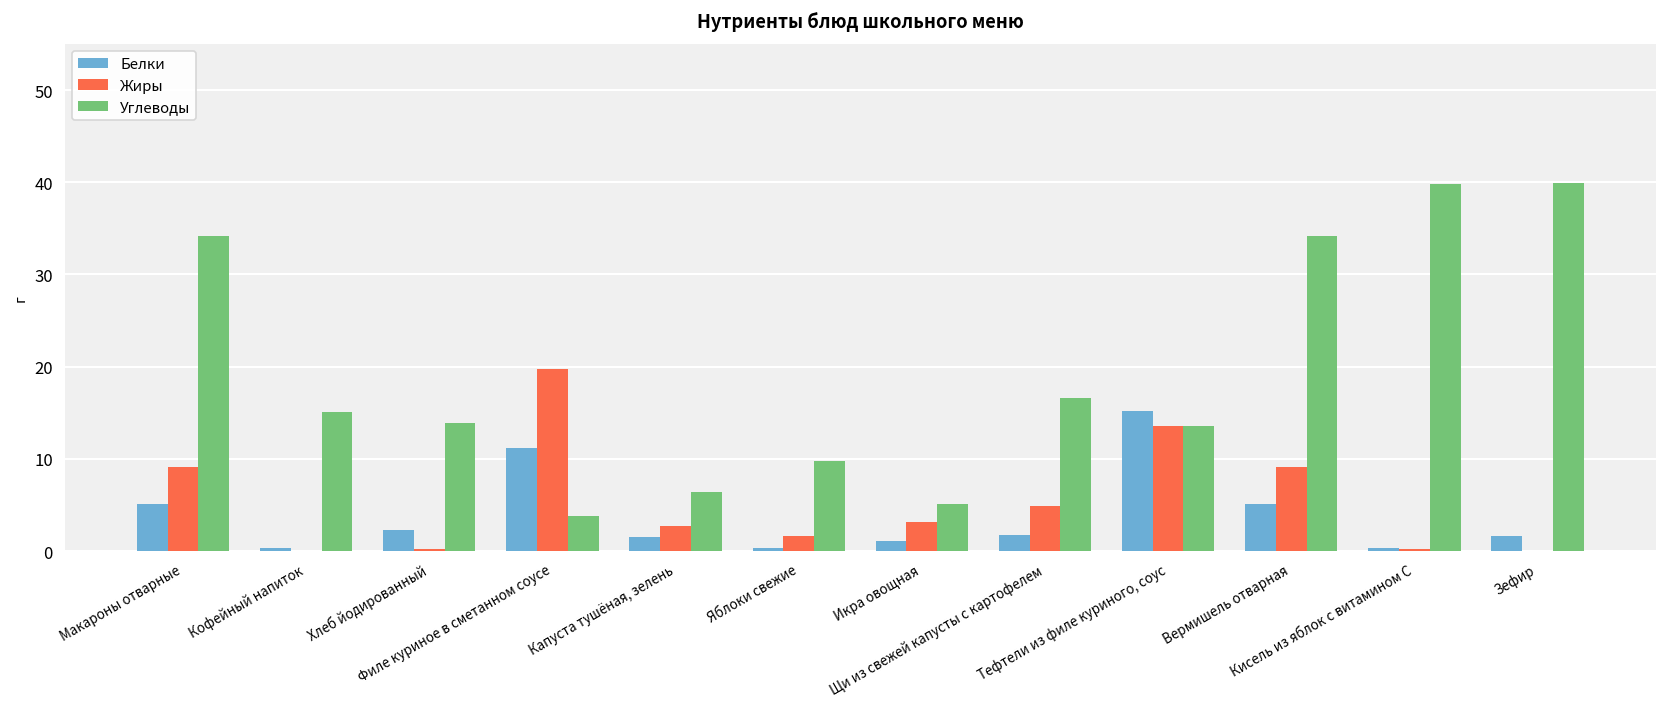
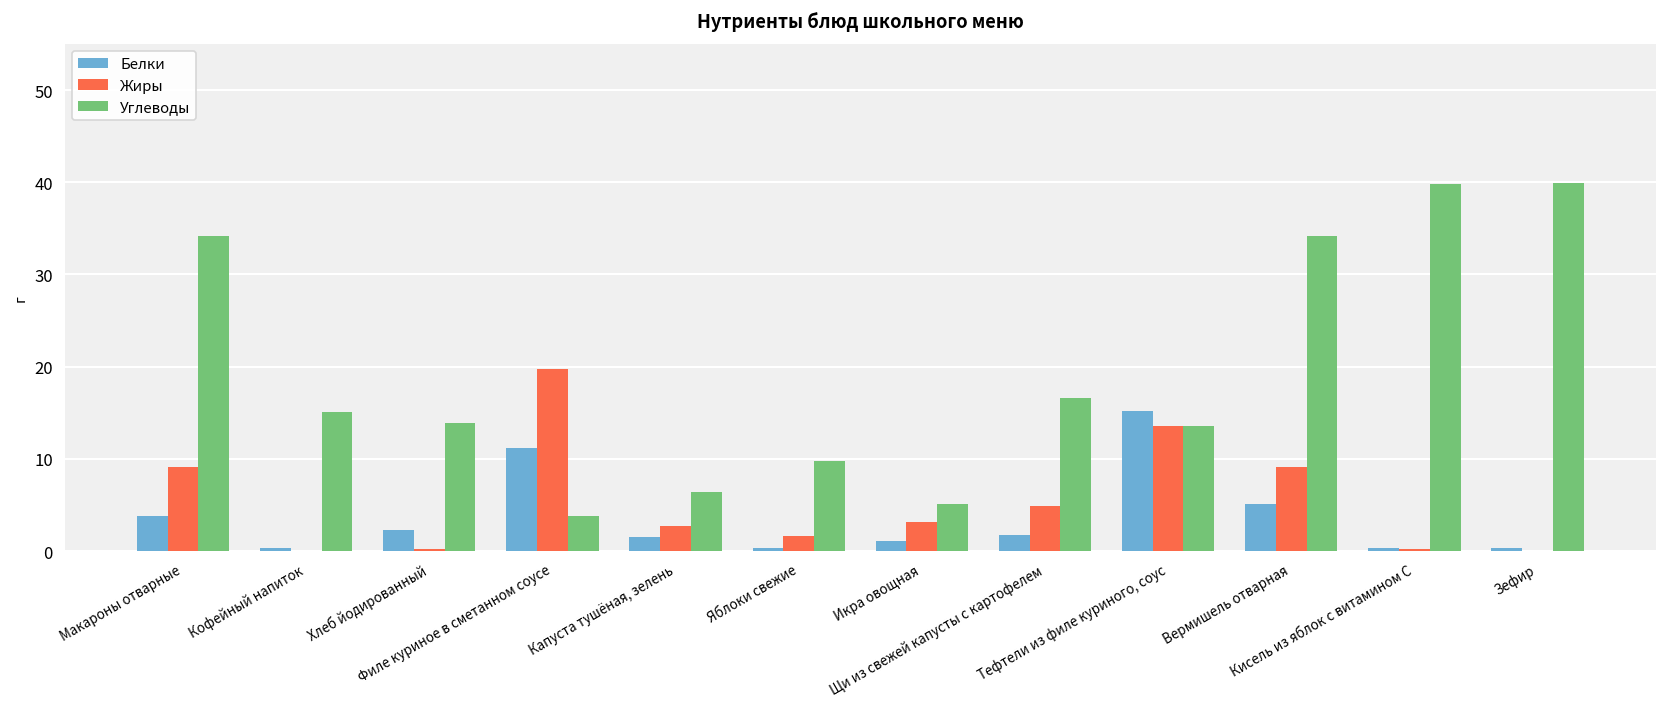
Белки, Макароны отварные: 5 -> 4
Белки, Зефир: 2 -> 0
